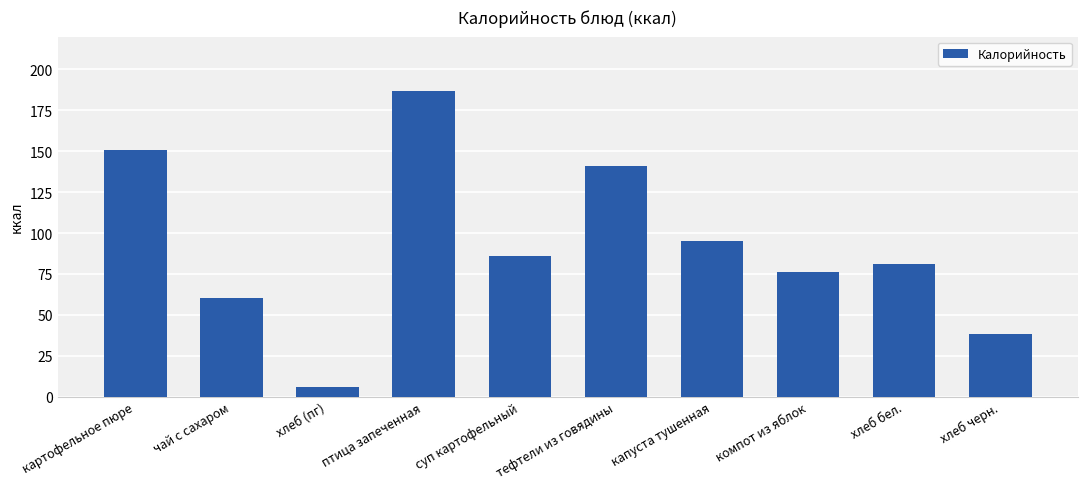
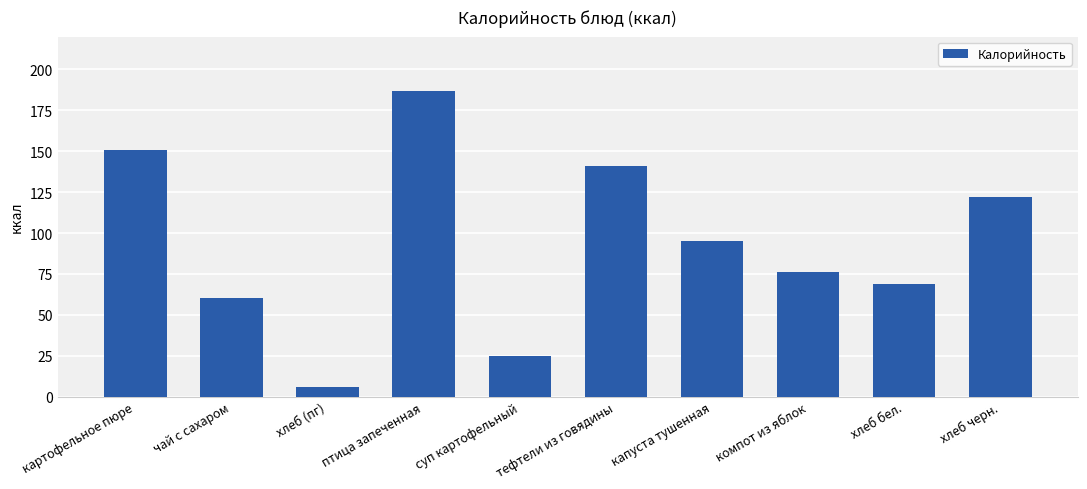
суп картофельный: 86 -> 25
хлеб бел.: 81 -> 69
хлеб черн.: 38 -> 122
